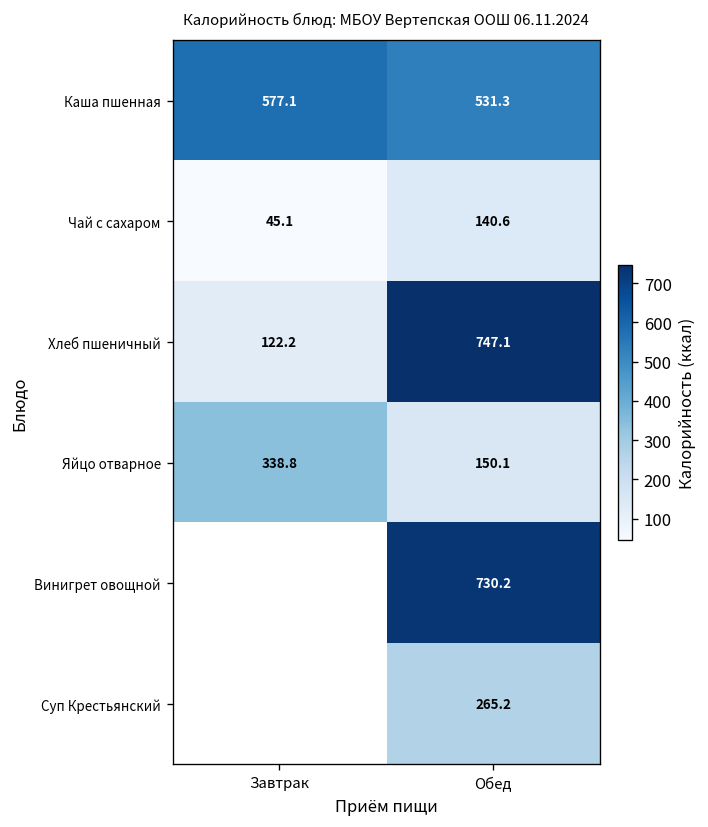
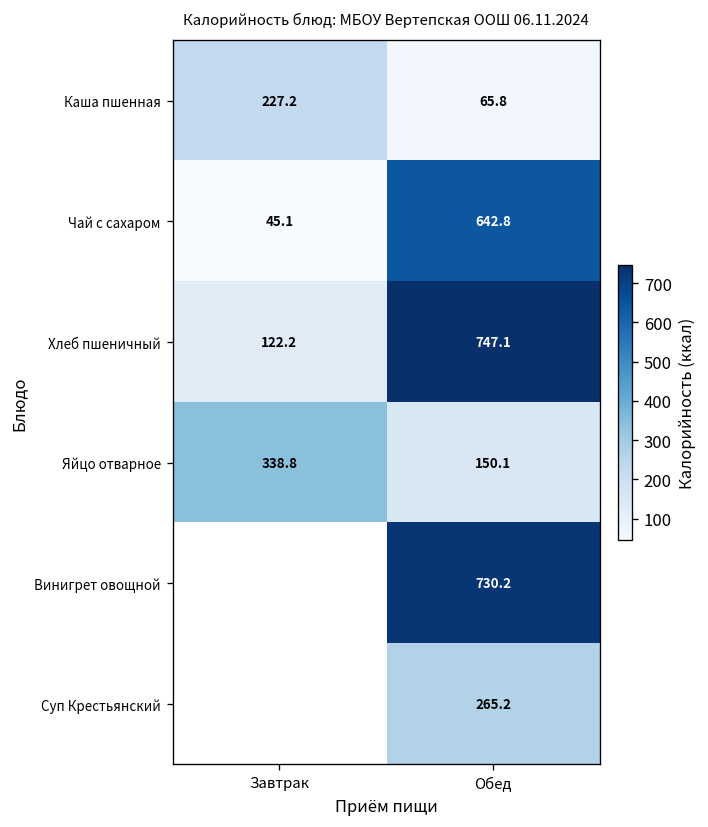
Каша пшенная, Завтрак: 577.1 -> 227.2
Каша пшенная, Обед: 531.3 -> 65.8
Чай с сахаром, Обед: 140.6 -> 642.8
